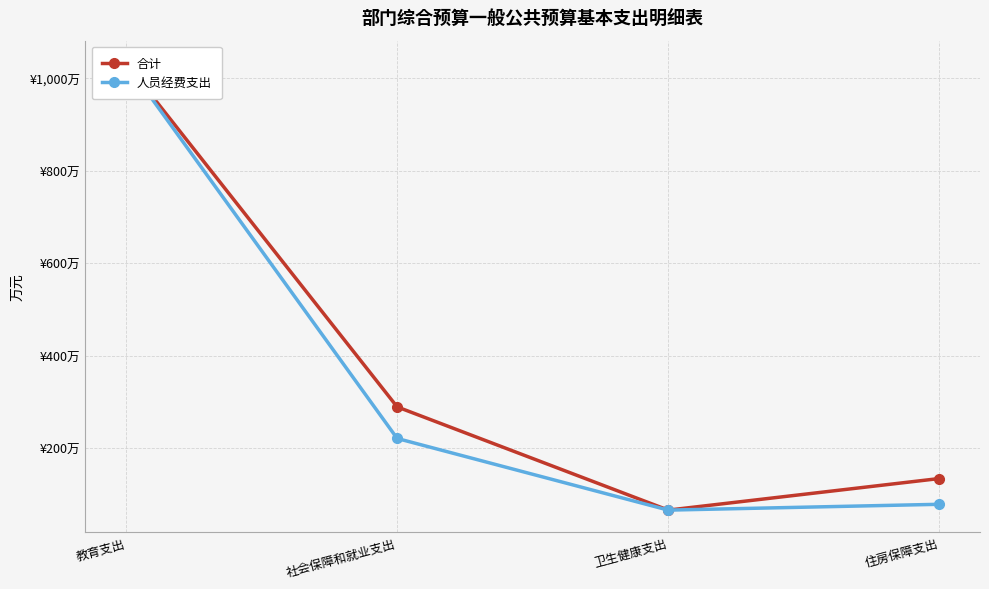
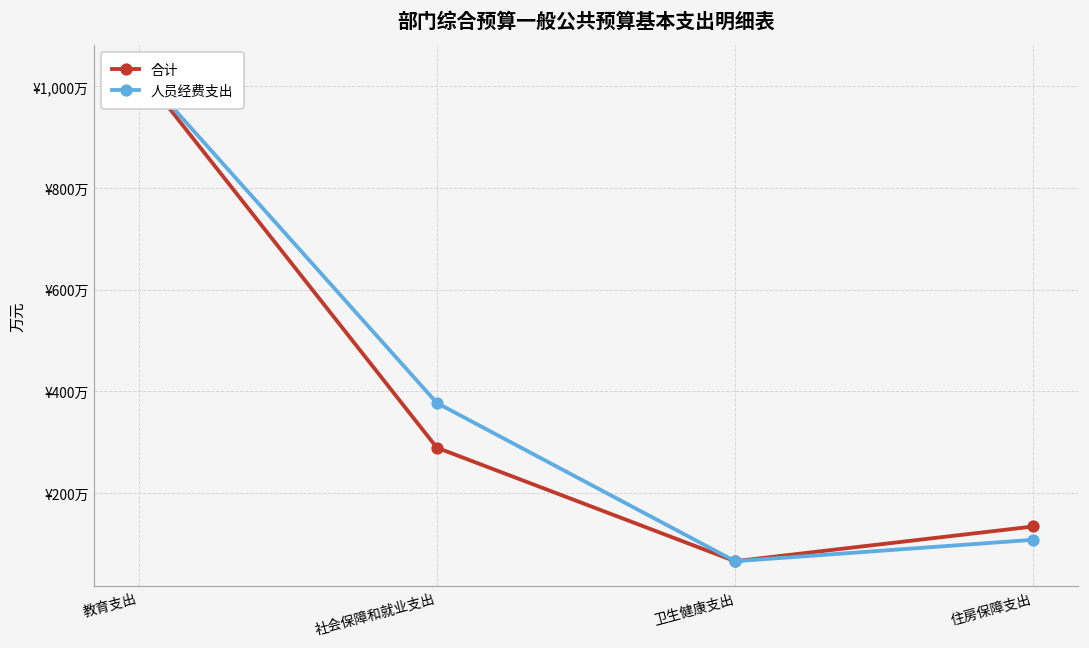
人员经费支出, 社会保障和就业支出: ¥220万 -> ¥380万
人员经费支出, 住房保障支出: ¥80万 -> ¥110万
